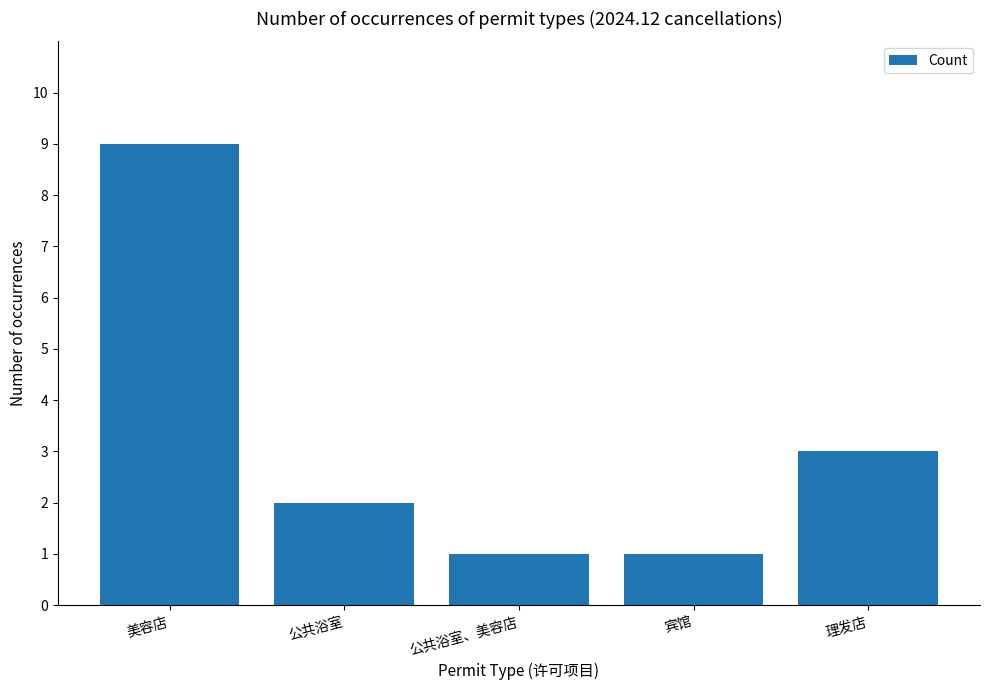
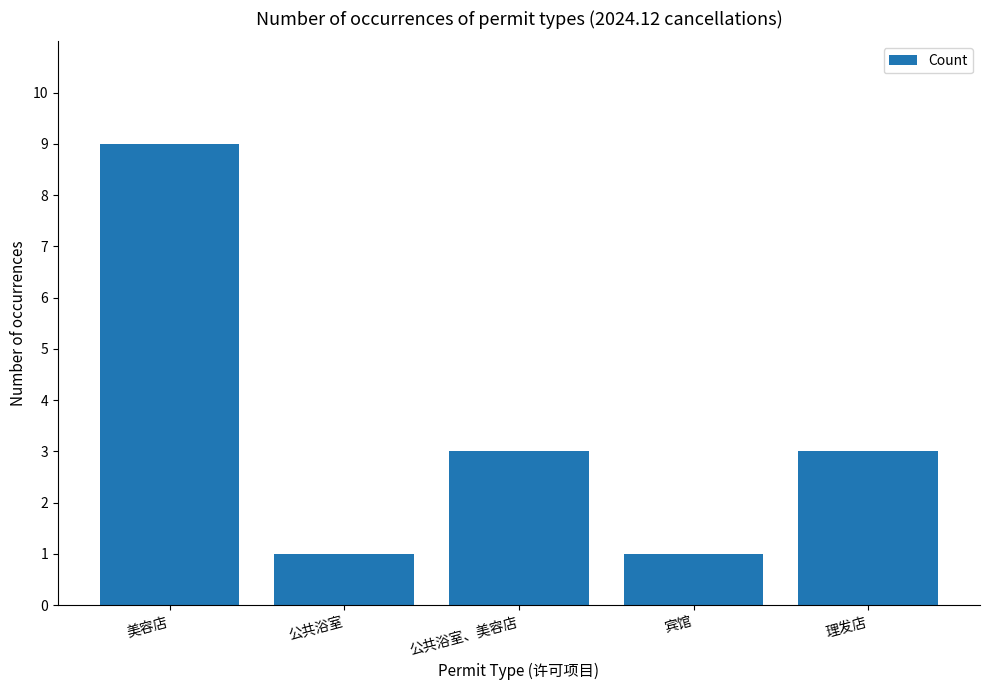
公共浴室: 2 -> 1
公共浴室、美容店: 1 -> 3
